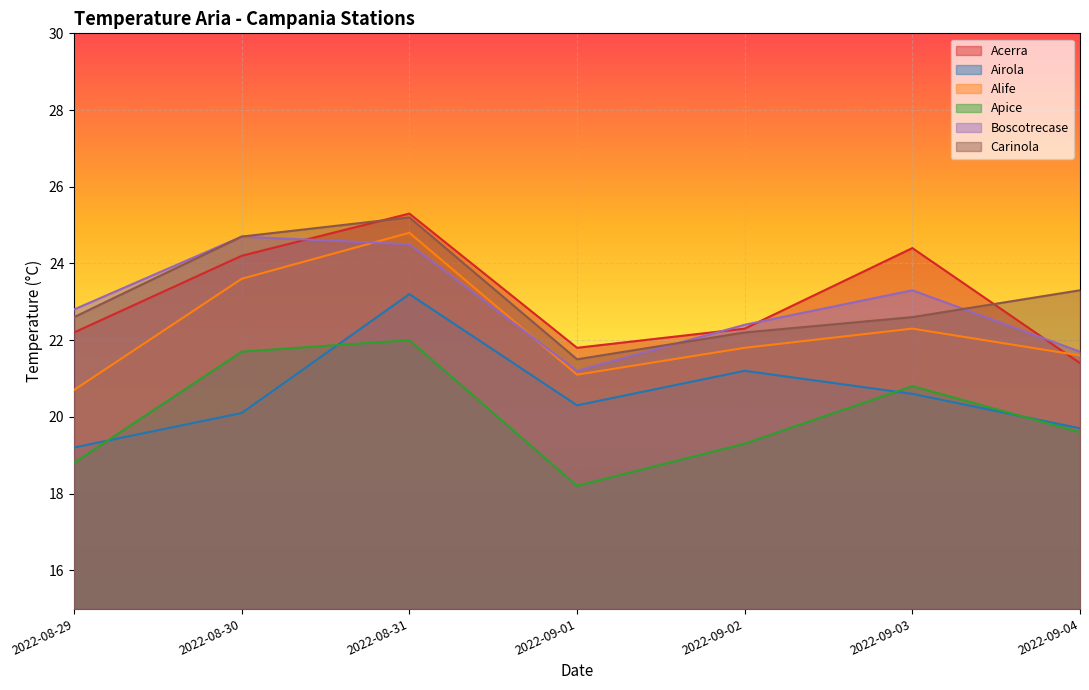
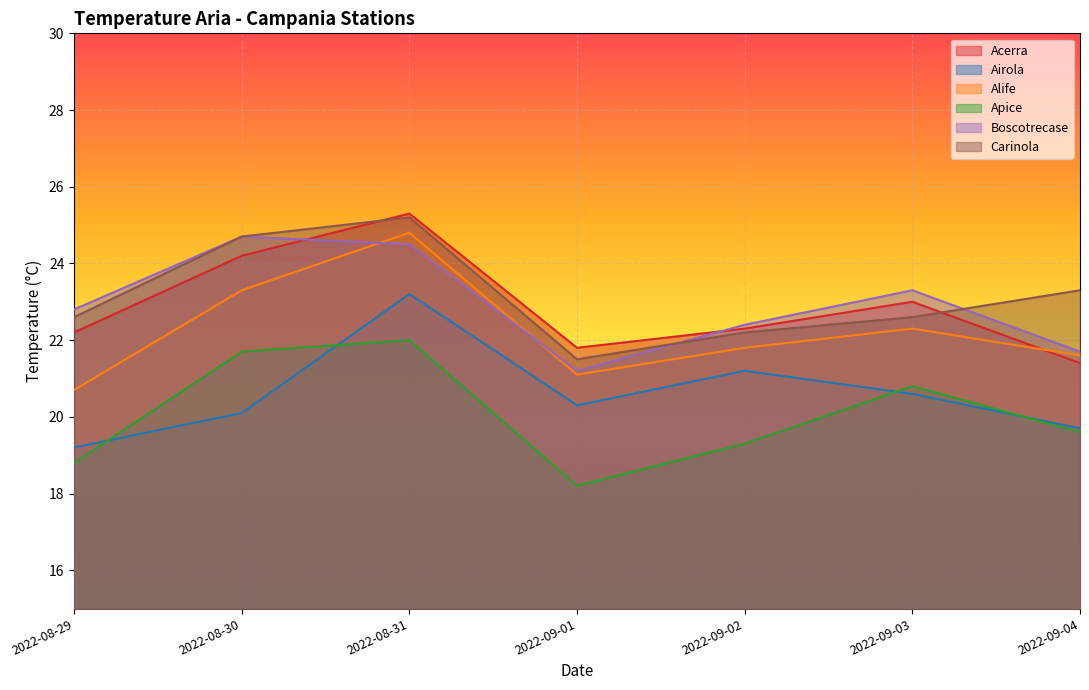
Alife, 2022-08-30: 23.6 -> 23.3
Acerra, 2022-09-03: 24.4 -> 23.0
